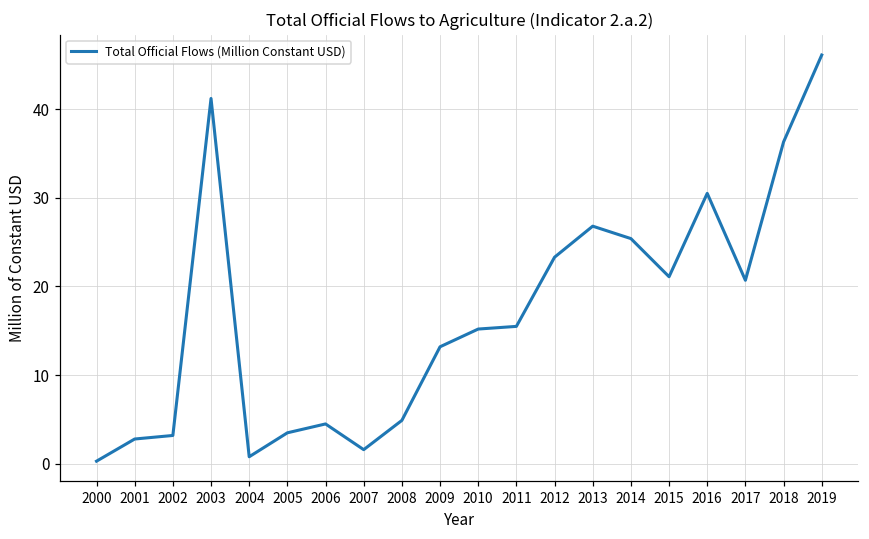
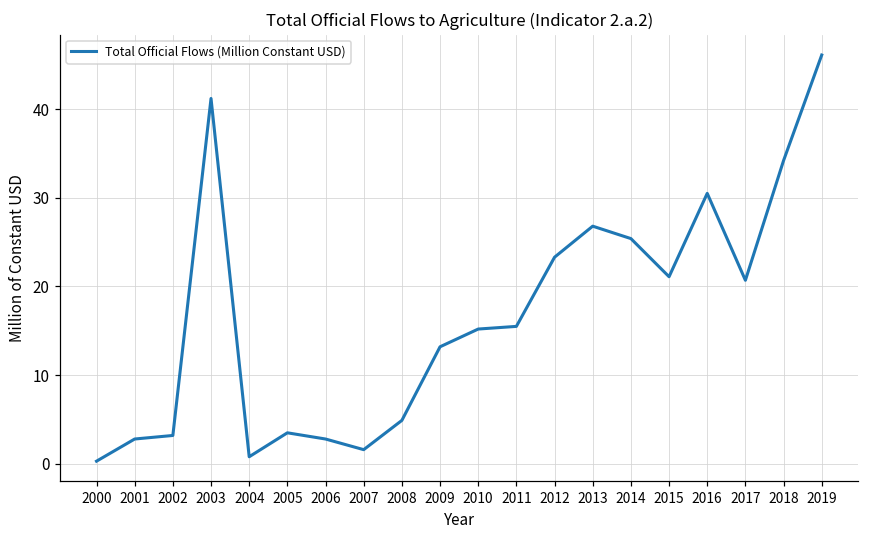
2006: 5 -> 3
2018: 36 -> 34
